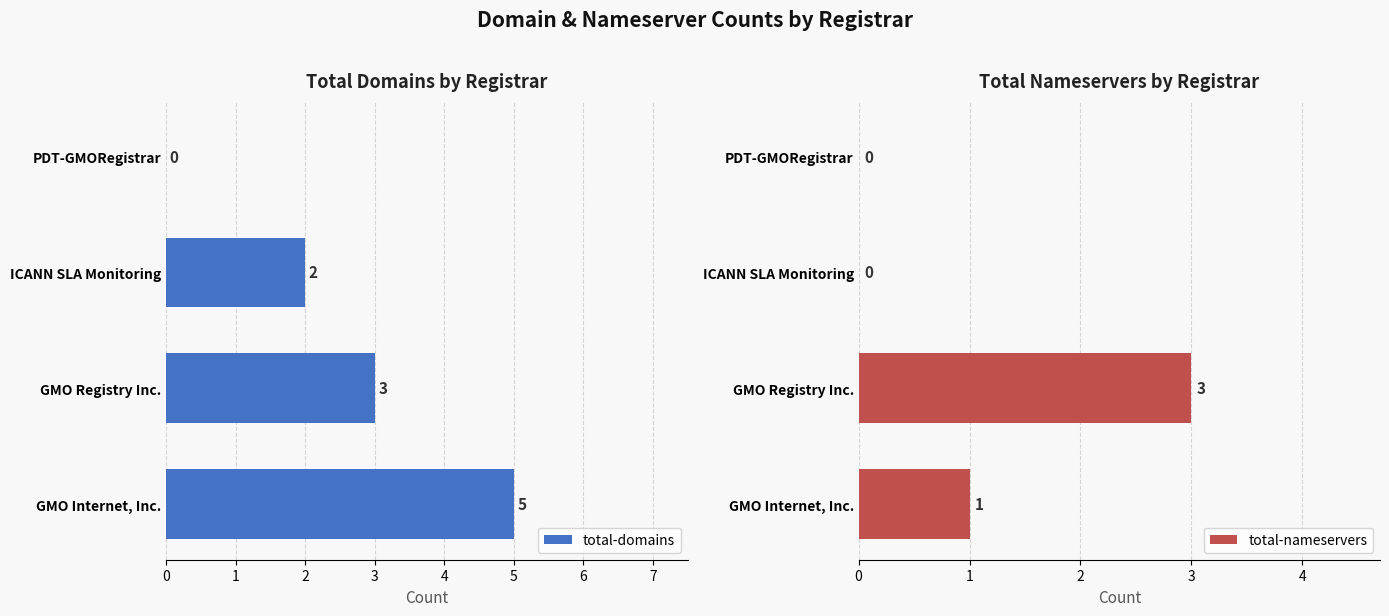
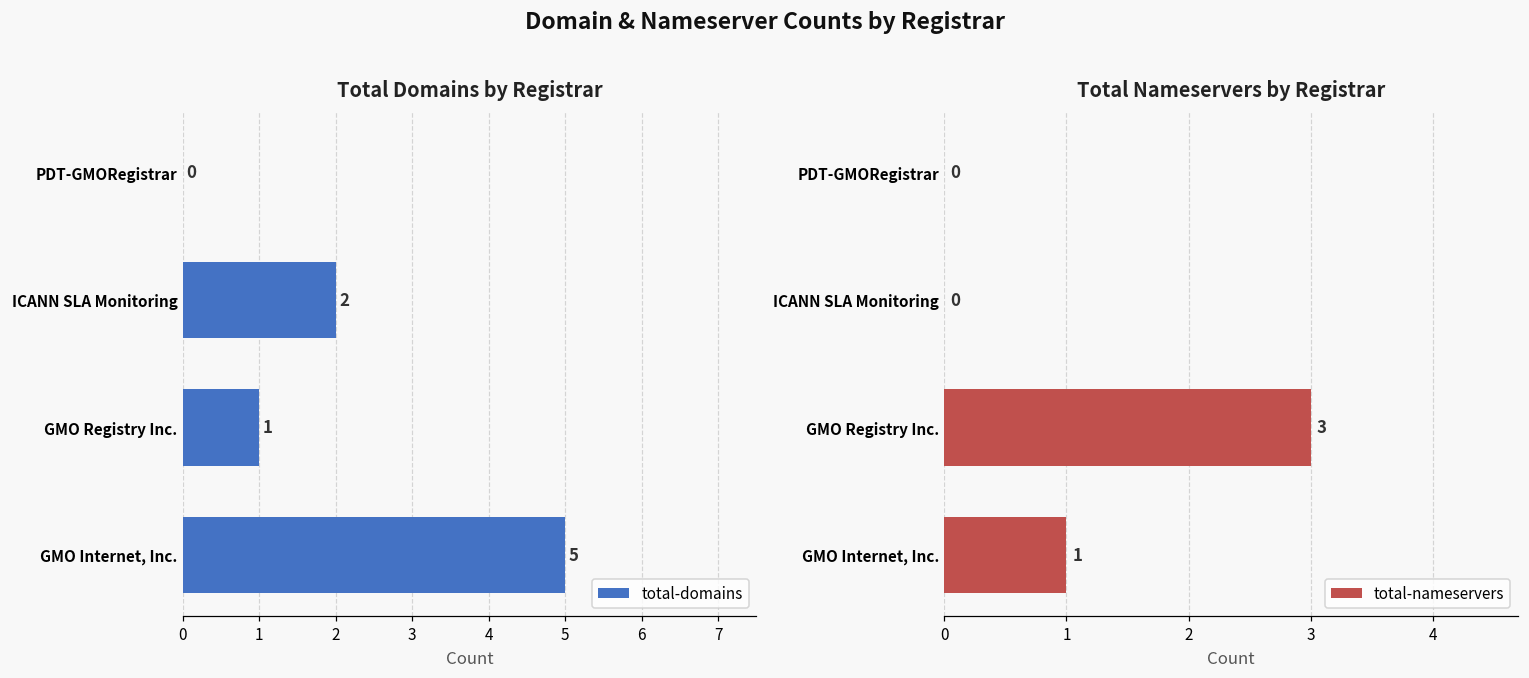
Total Domains by Registrar, GMO Registry Inc.: 3 -> 1
